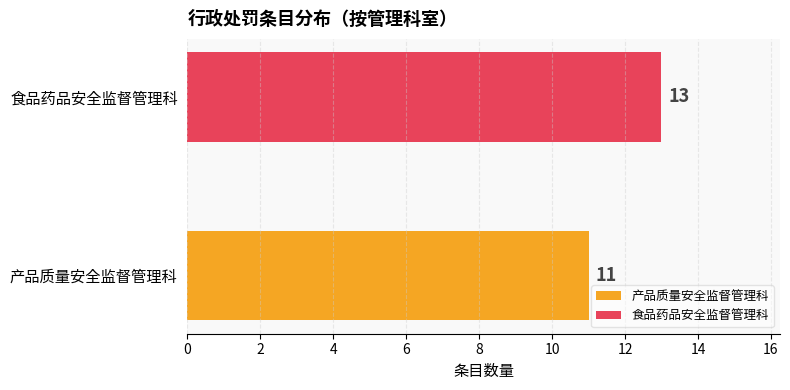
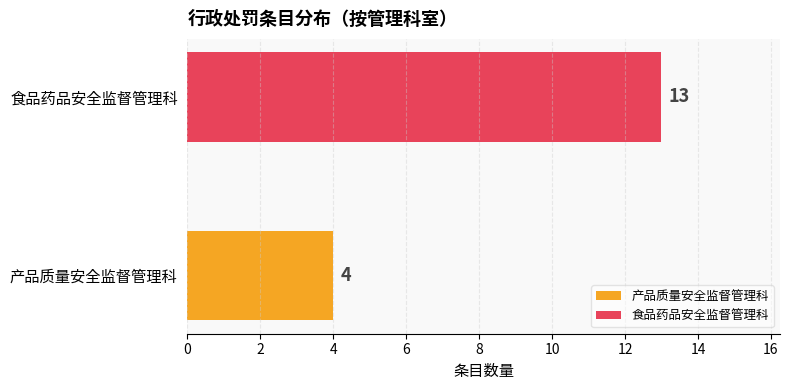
产品质量安全监督管理科: 11 -> 4
